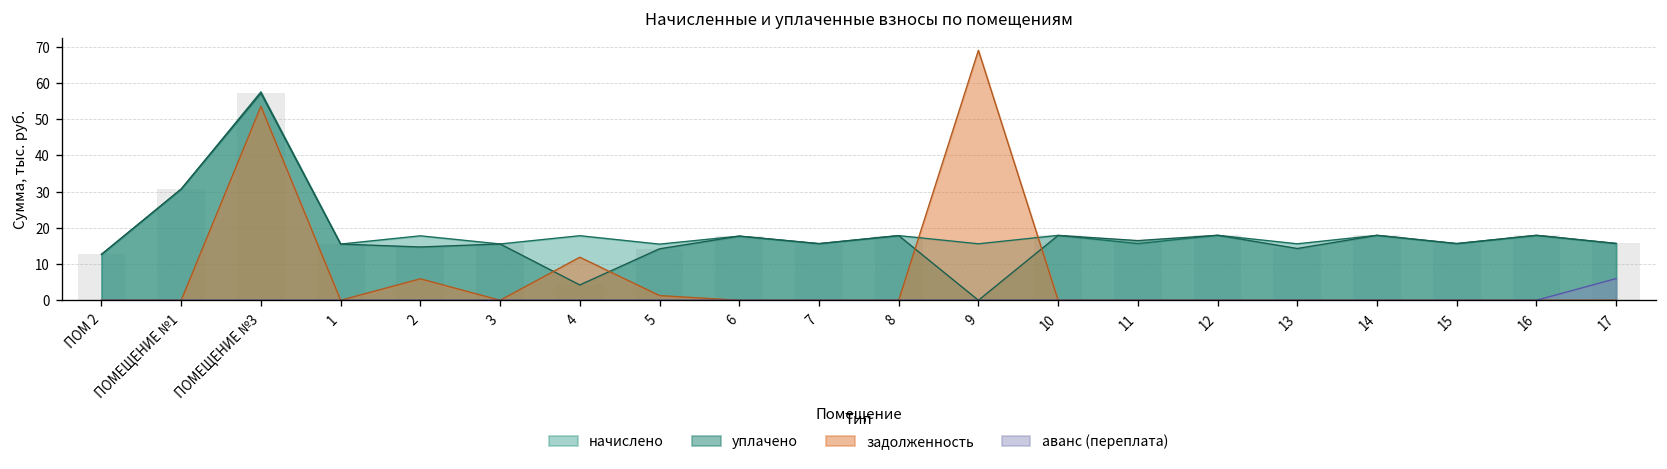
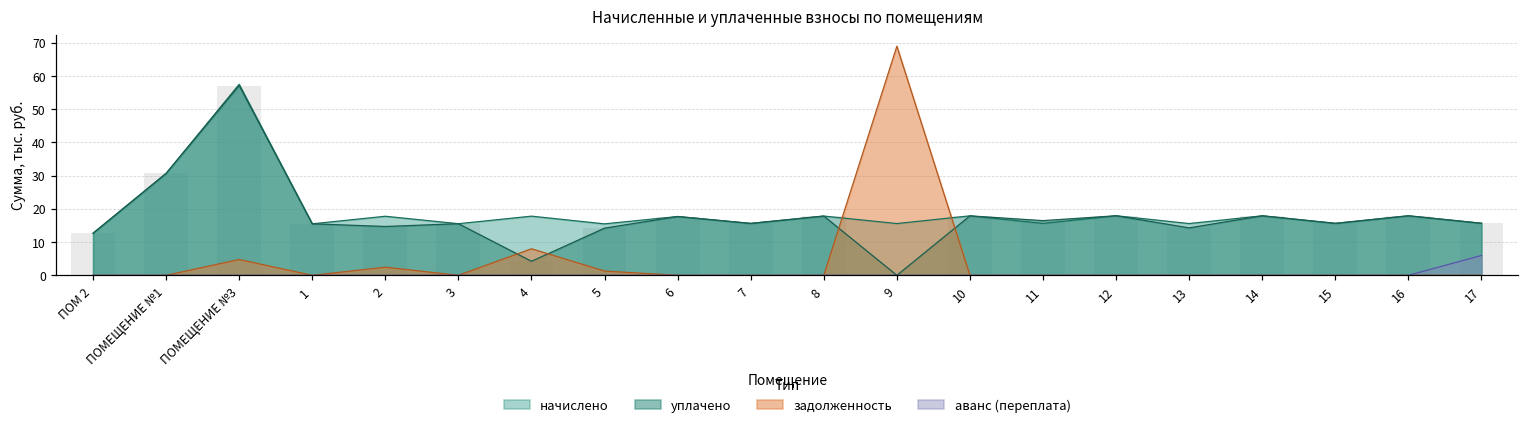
задолженность, ПОМЕЩЕНИЕ №3: 53 -> 5
задолженность, 2: 6 -> 2
задолженность, 4: 12 -> 8
